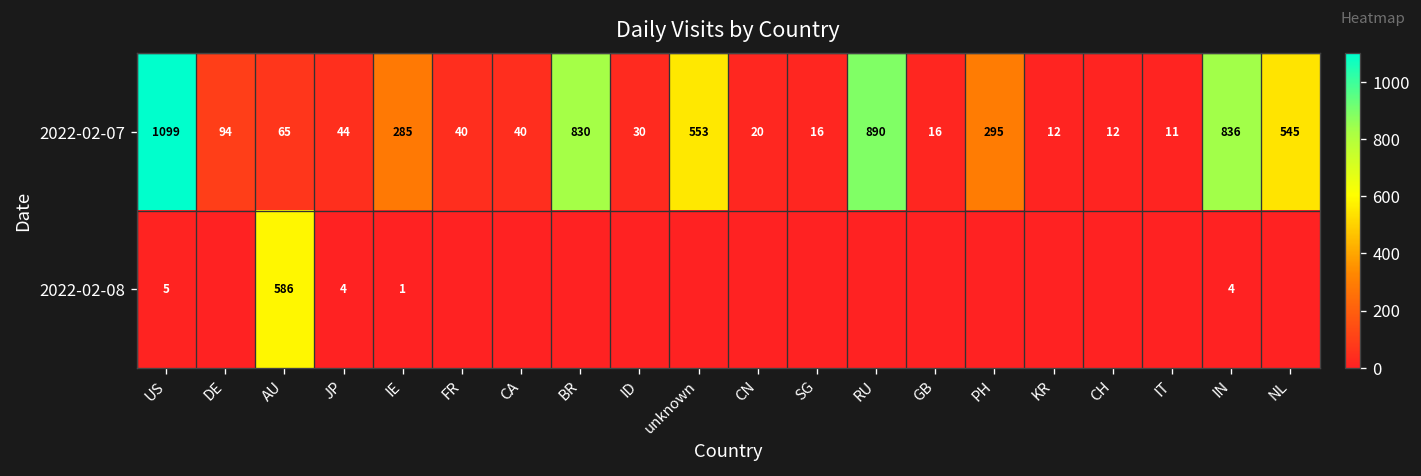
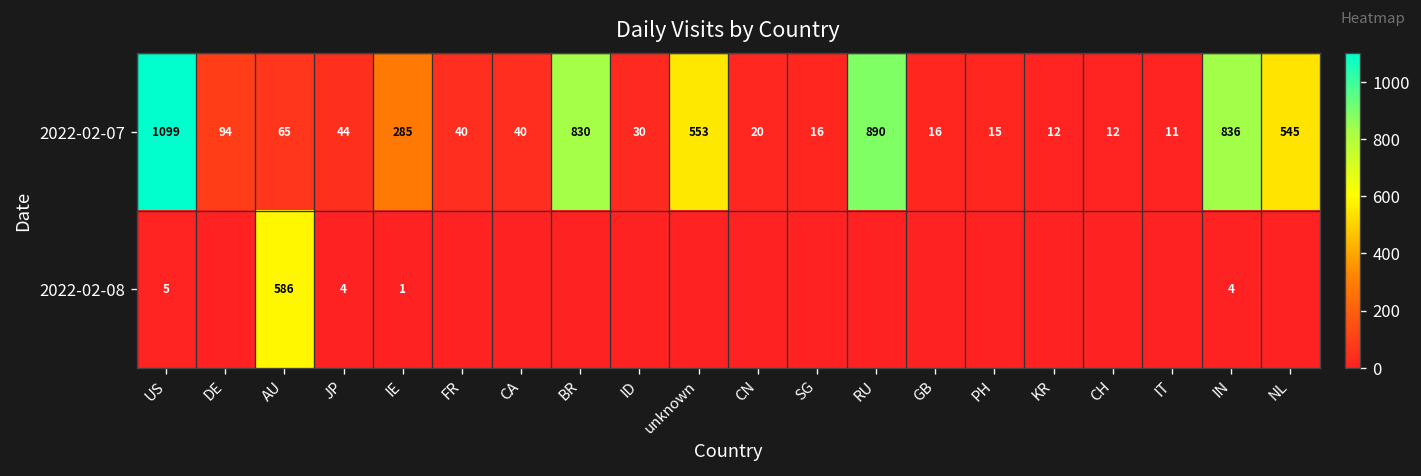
2022-02-07, PH: 295 -> 15
